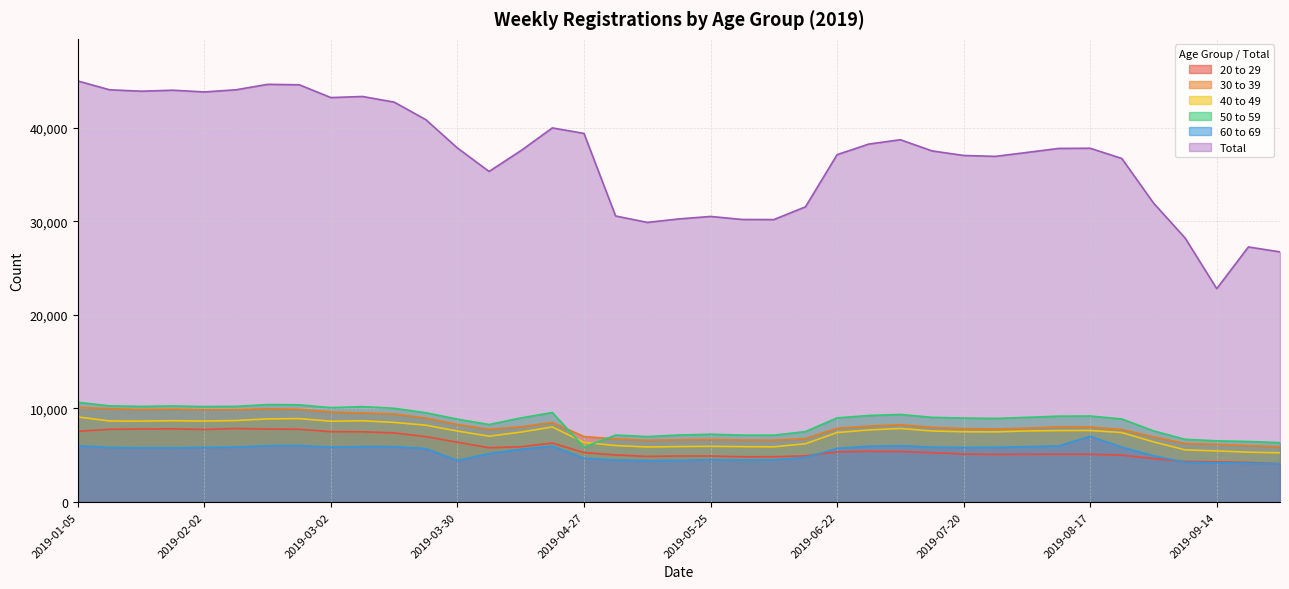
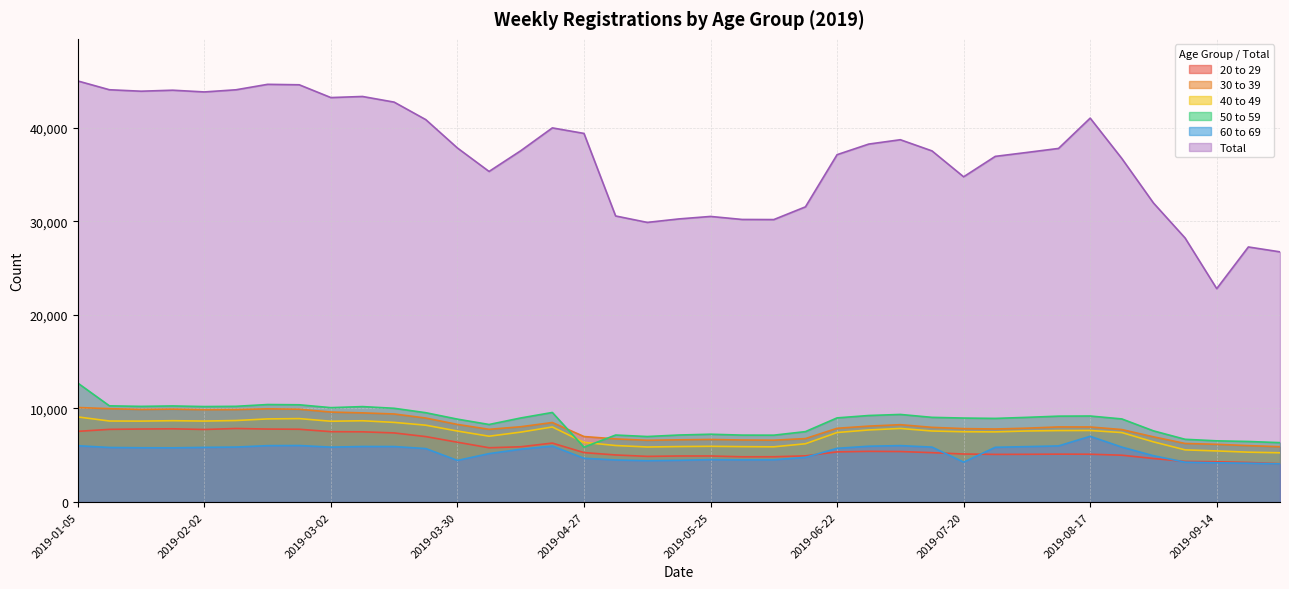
50 to 59, 2019-01-05: 11,000 -> 13,000
60 to 69, 2019-07-20: 6,000 -> 4,000
Total, 2019-07-20: 37,000 -> 35,000
Total, 2019-08-17: 38,000 -> 41,000
